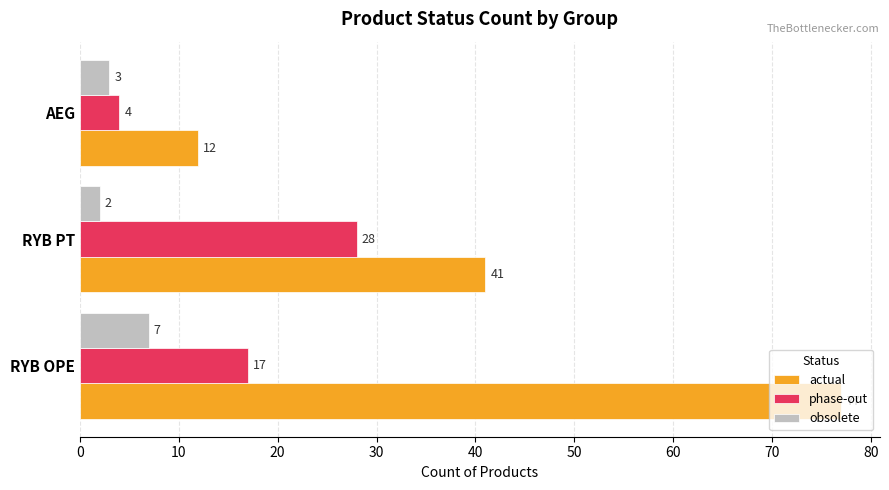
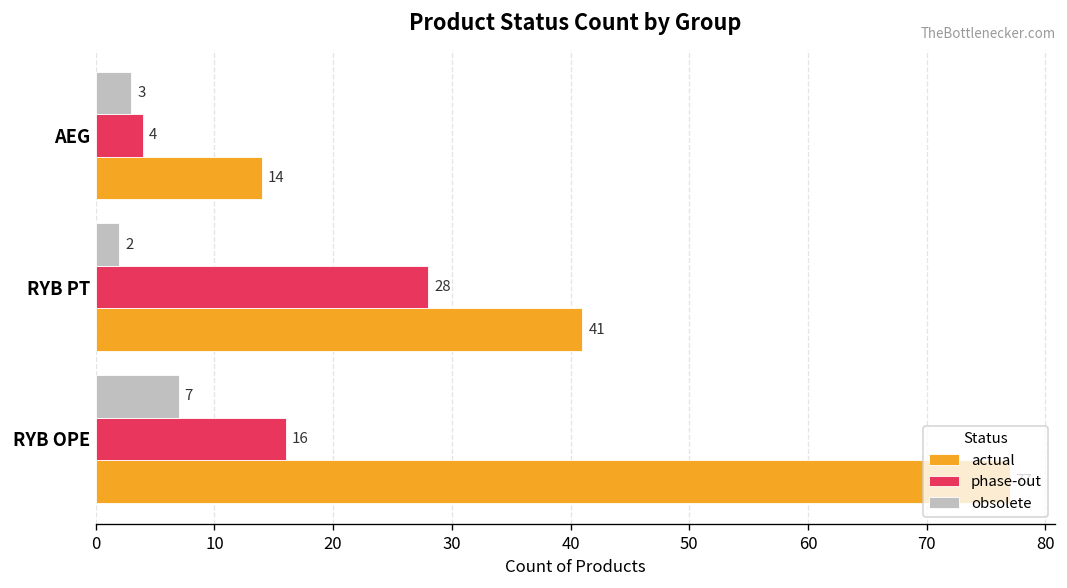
actual, AEG: 12 -> 14
phase-out, RYB OPE: 17 -> 16
